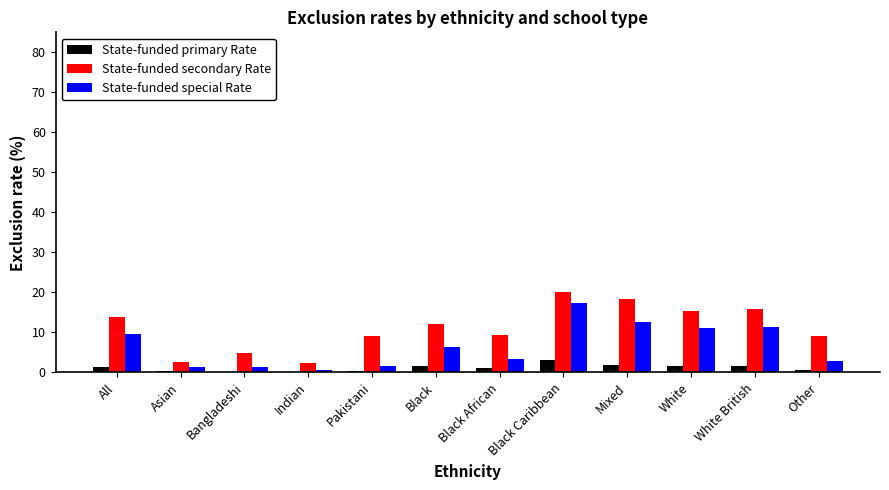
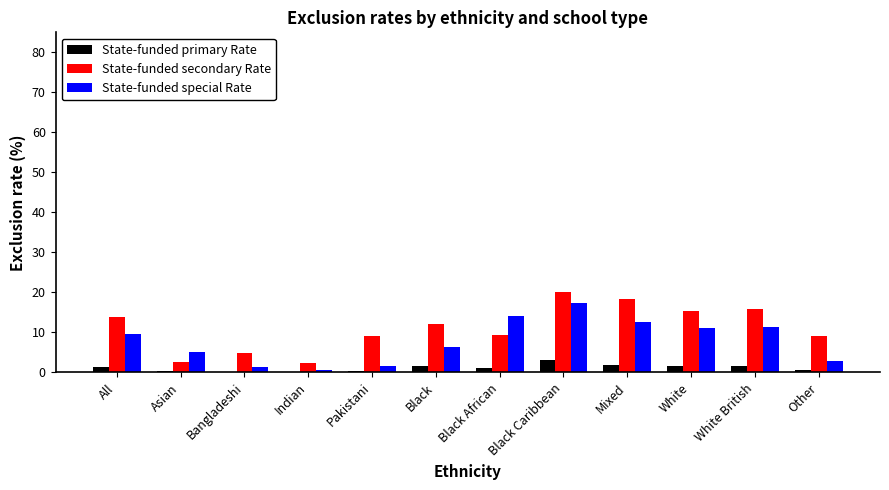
State-funded special Rate, Asian: 1 -> 5
State-funded special Rate, Black African: 3 -> 14
